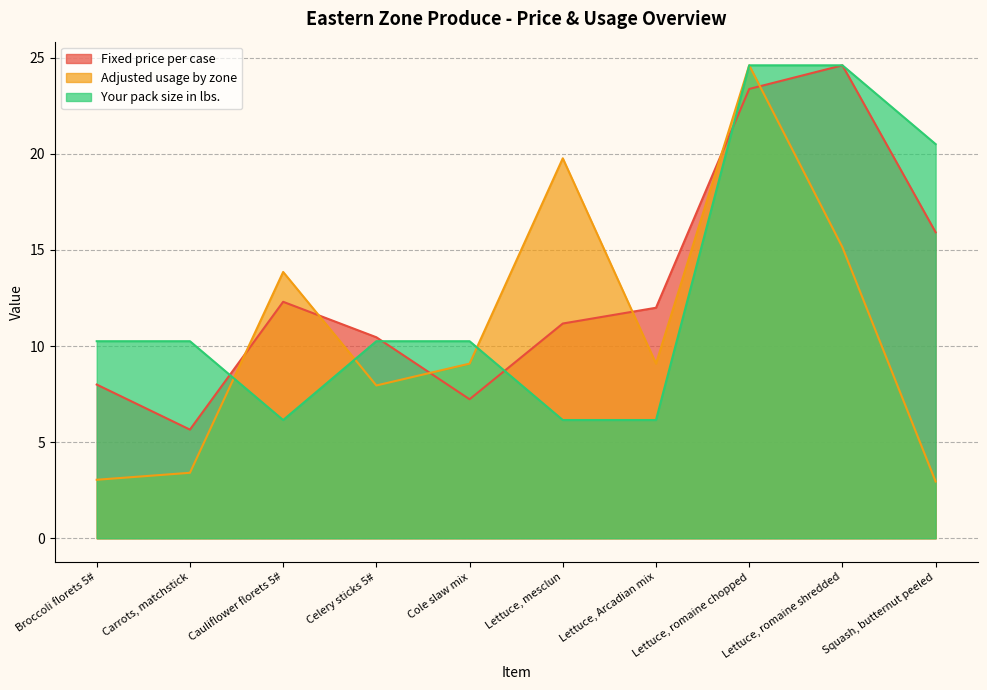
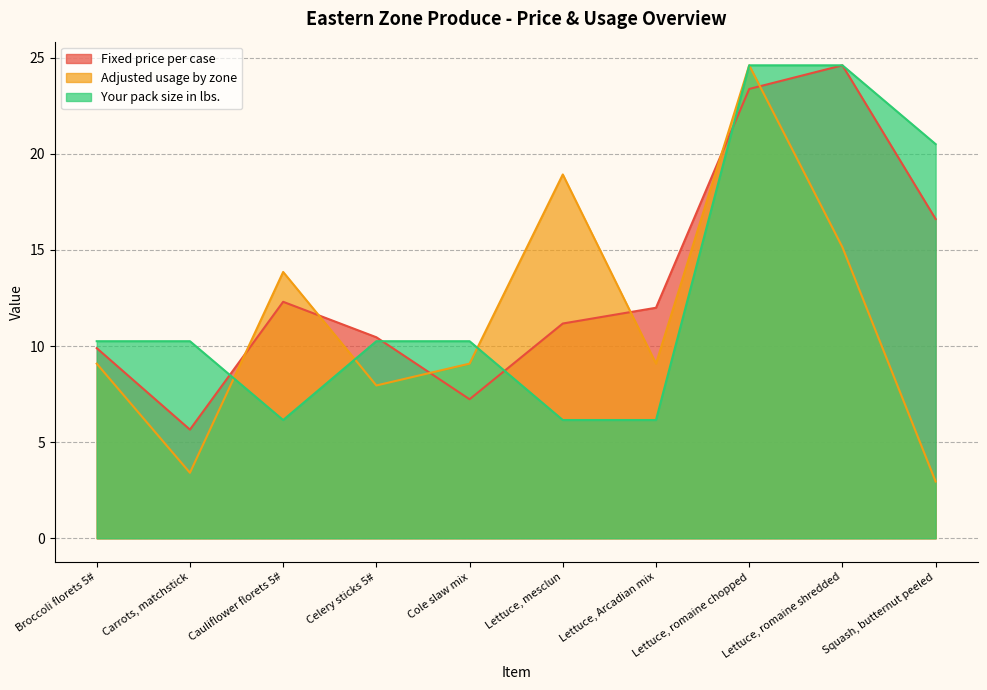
Fixed price per case, Broccoli florets 5#: 8.0 -> 9.9
Adjusted usage by zone, Broccoli florets 5#: 3.0 -> 9.1
Adjusted usage by zone, Lettuce, mesclun: 19.8 -> 18.9
Fixed price per case, Squash, butternut peeled: 15.9 -> 16.6
